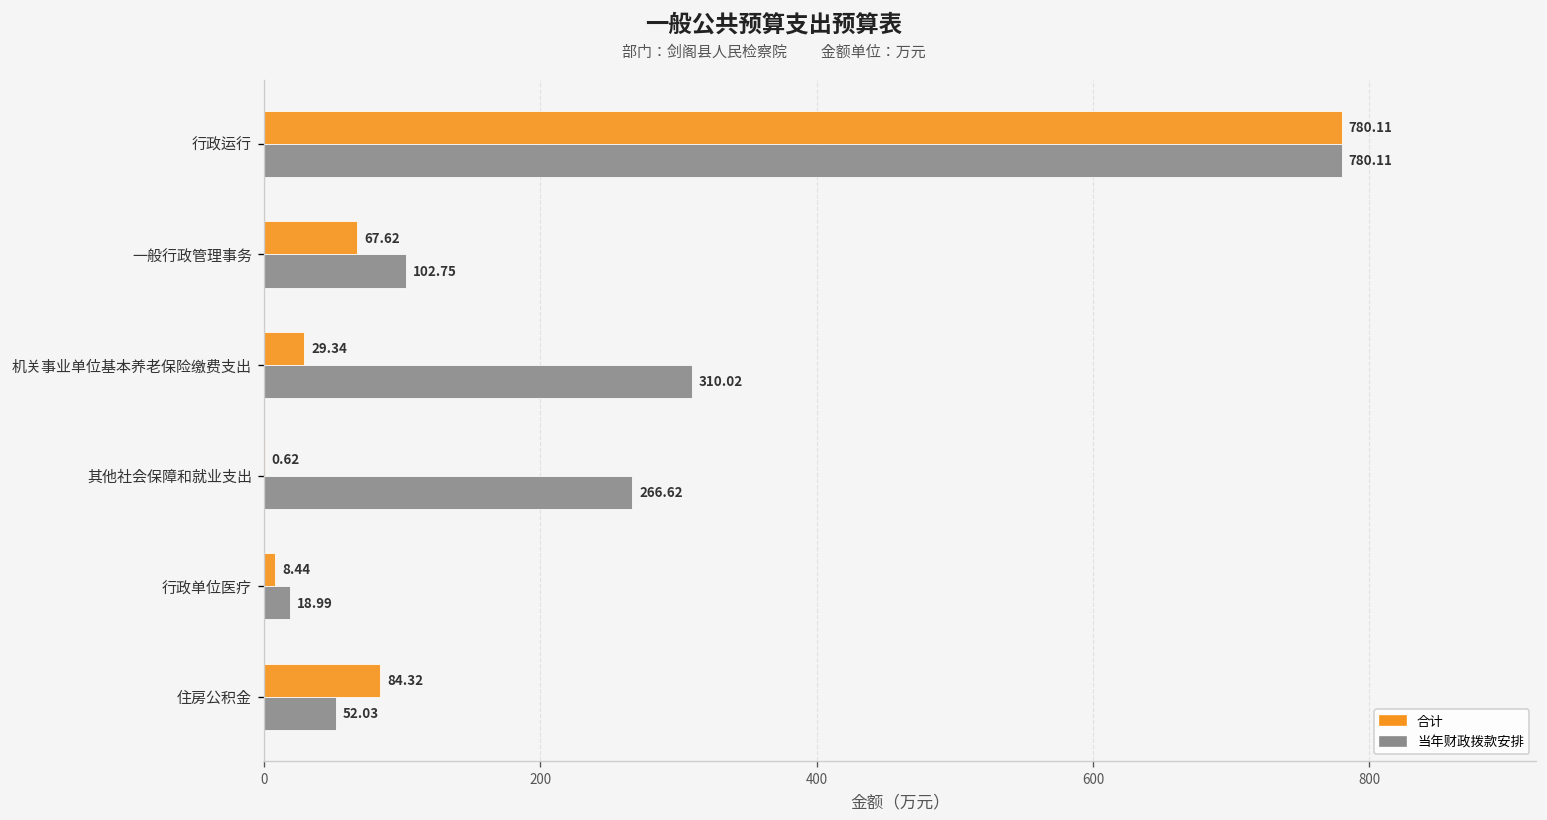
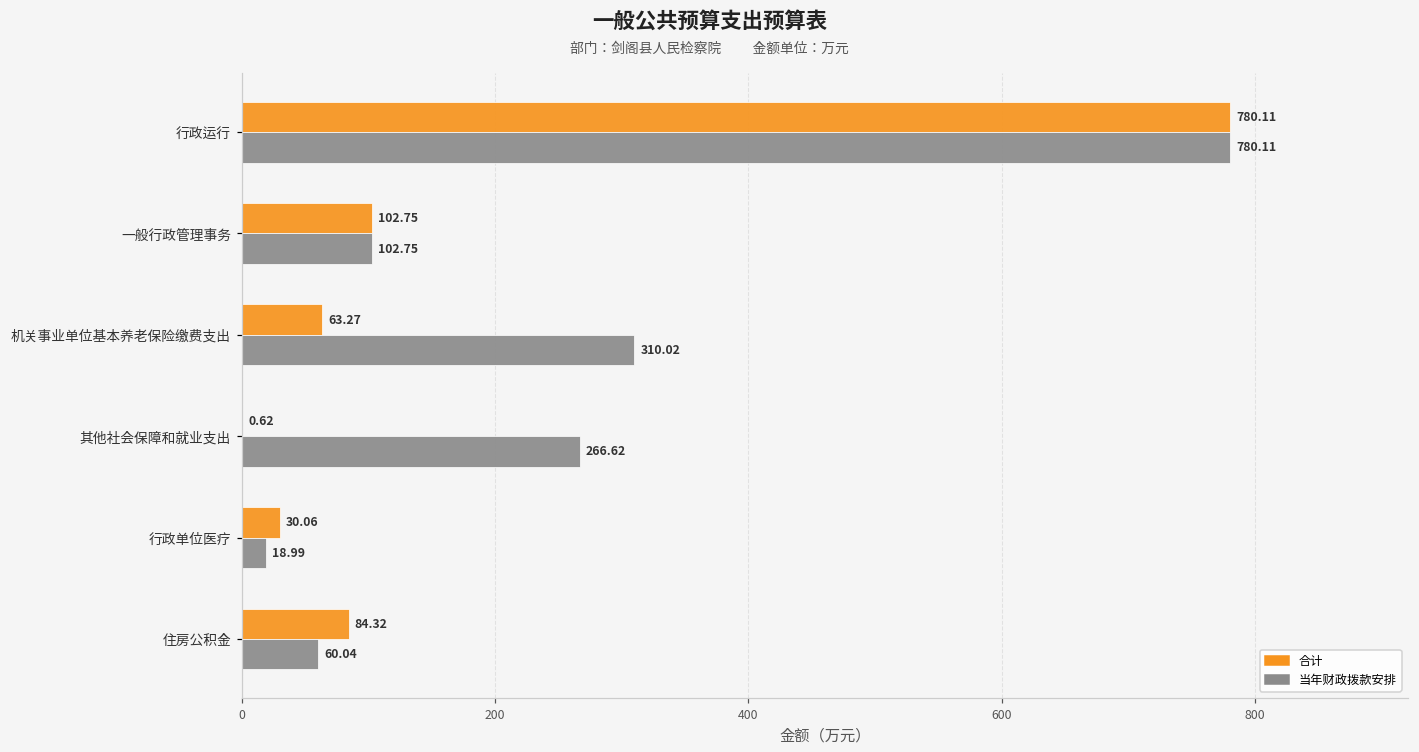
合计, 一般行政管理事务: 67.62 -> 102.75
合计, 机关事业单位基本养老保险缴费支出: 29.34 -> 63.27
合计, 行政单位医疗: 8.44 -> 30.06
当年财政拨款安排, 住房公积金: 52.03 -> 60.04
